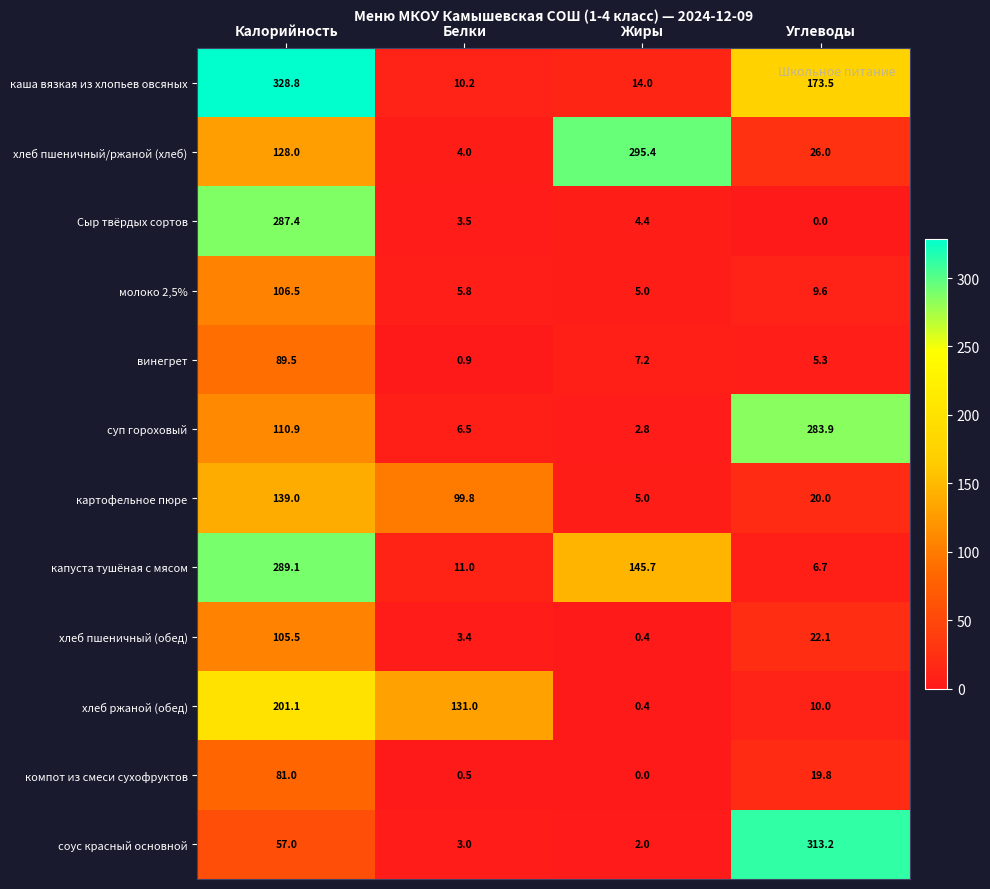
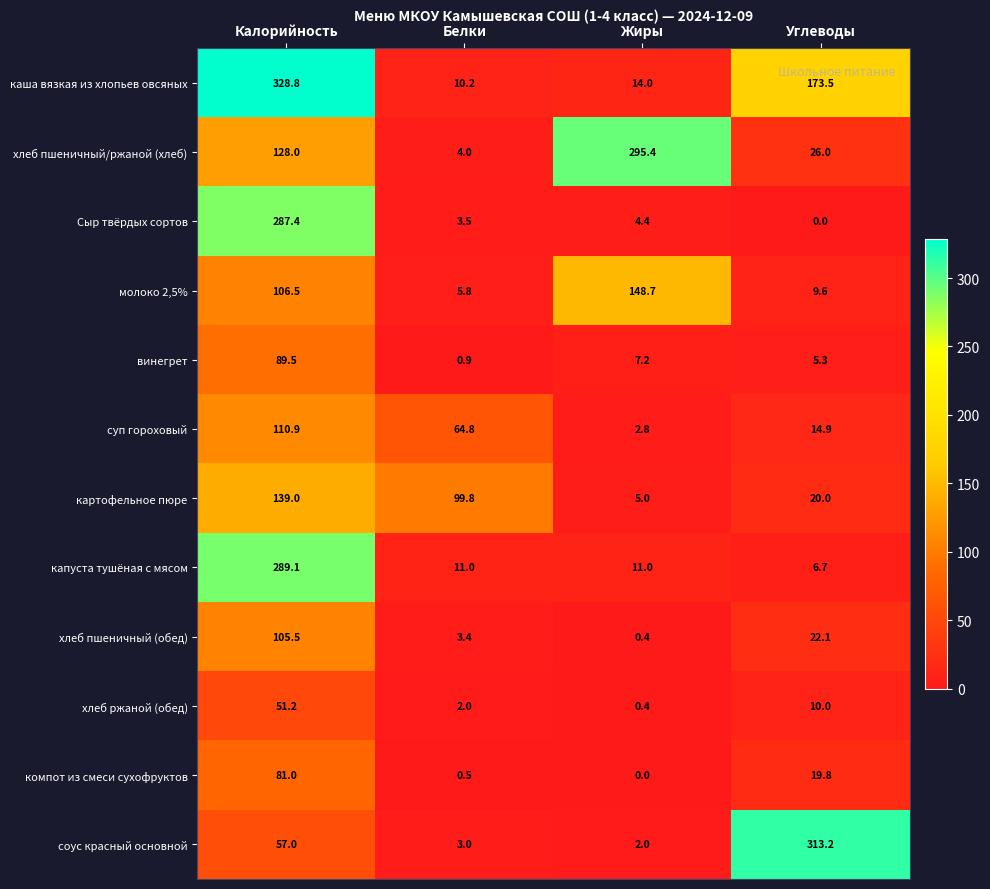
молоко 2,5%, Жиры: 5.0 -> 148.7
суп гороховый, Белки: 6.5 -> 64.8
суп гороховый, Углеводы: 283.9 -> 14.9
капуста тушёная с мясом, Жиры: 145.7 -> 11.0
хлеб ржаной (обед), Калорийность: 201.1 -> 51.2
хлеб ржаной (обед), Белки: 131.0 -> 2.0
